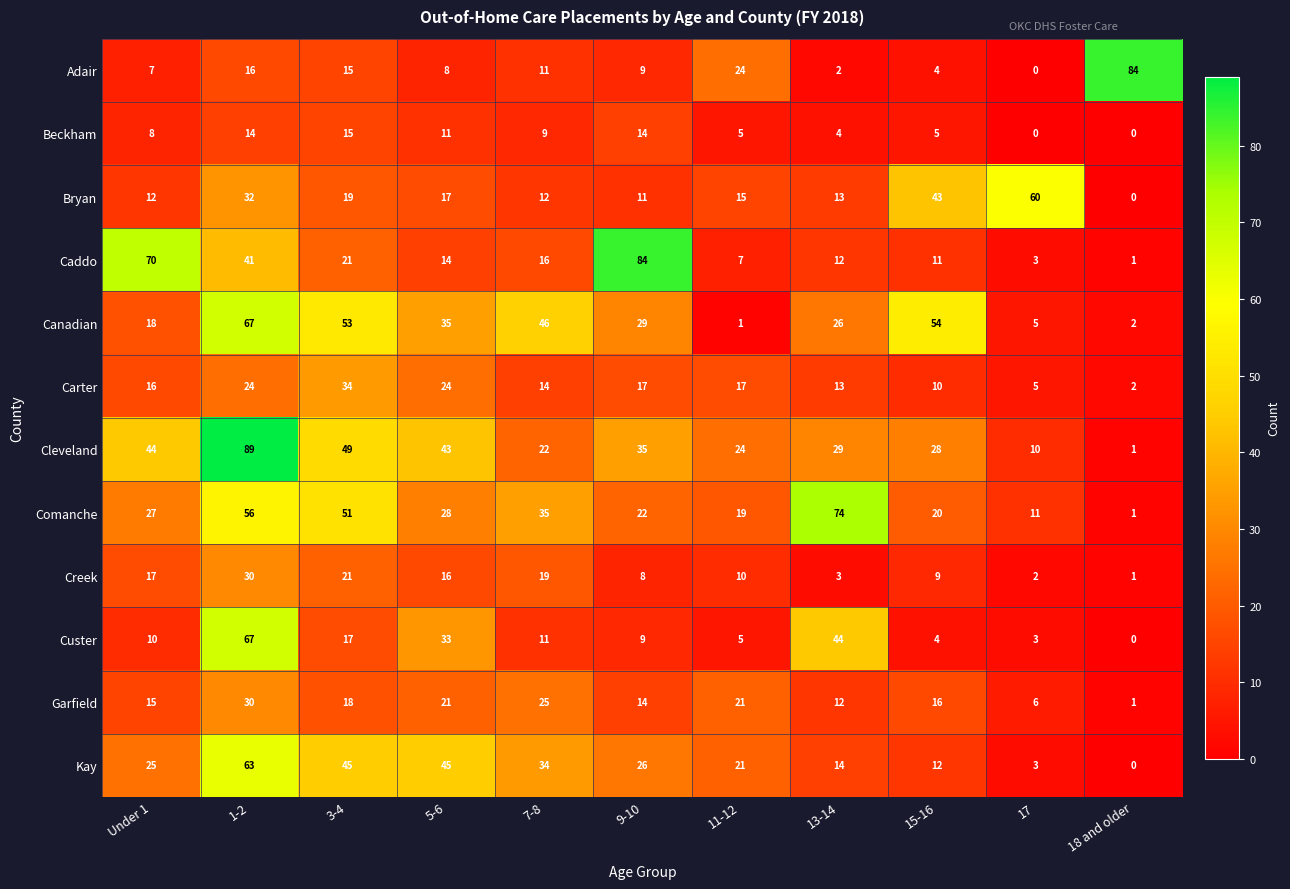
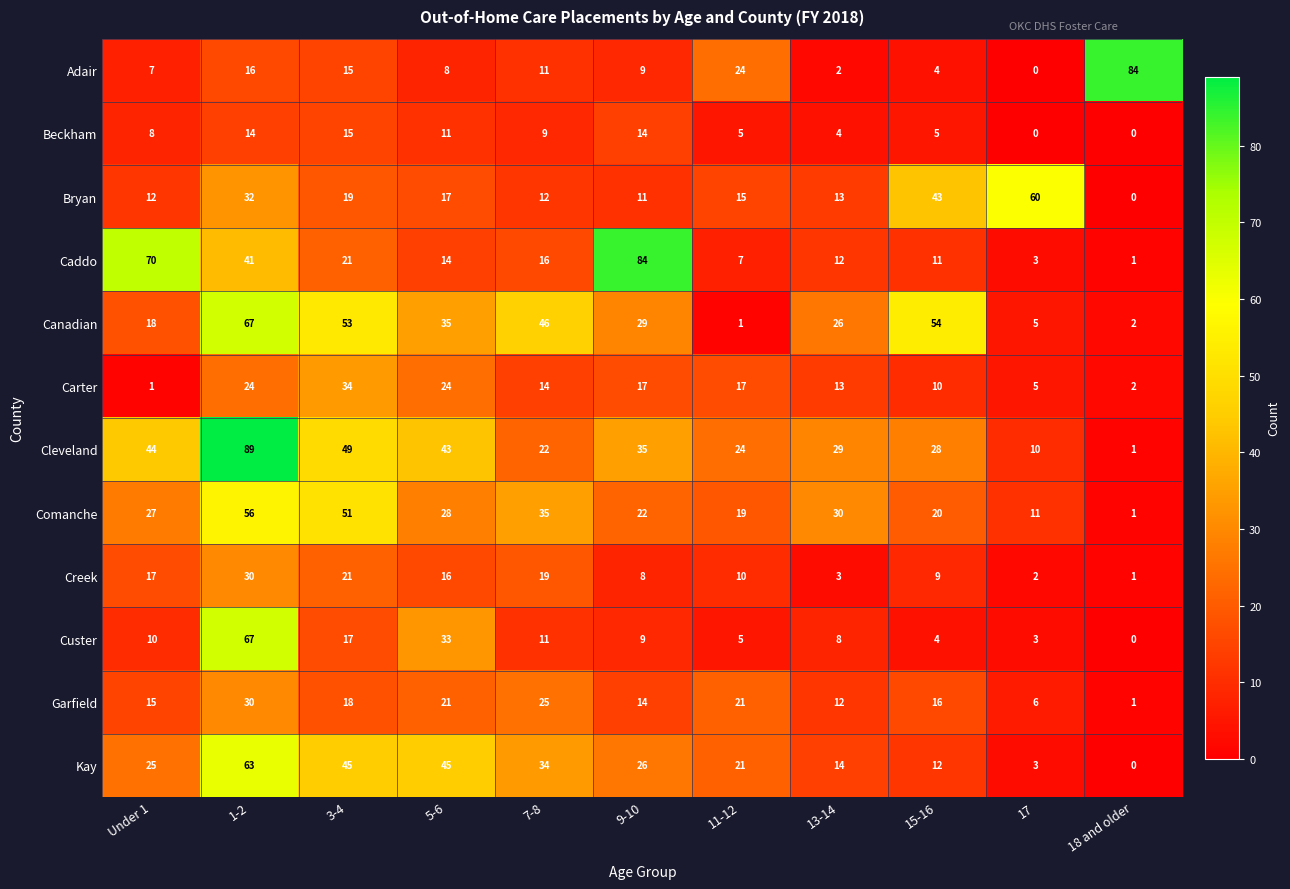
Carter, Under 1: 16 -> 1
Comanche, 13-14: 74 -> 30
Custer, 13-14: 44 -> 8
